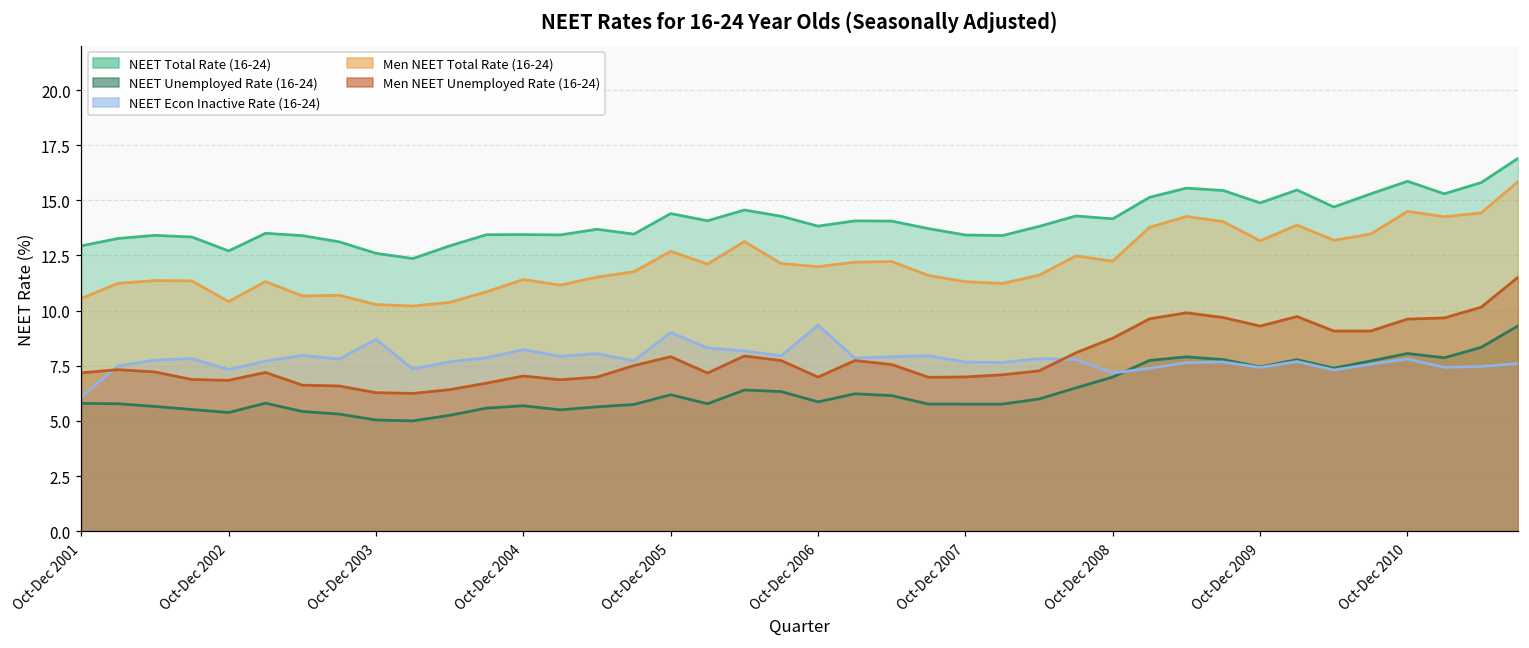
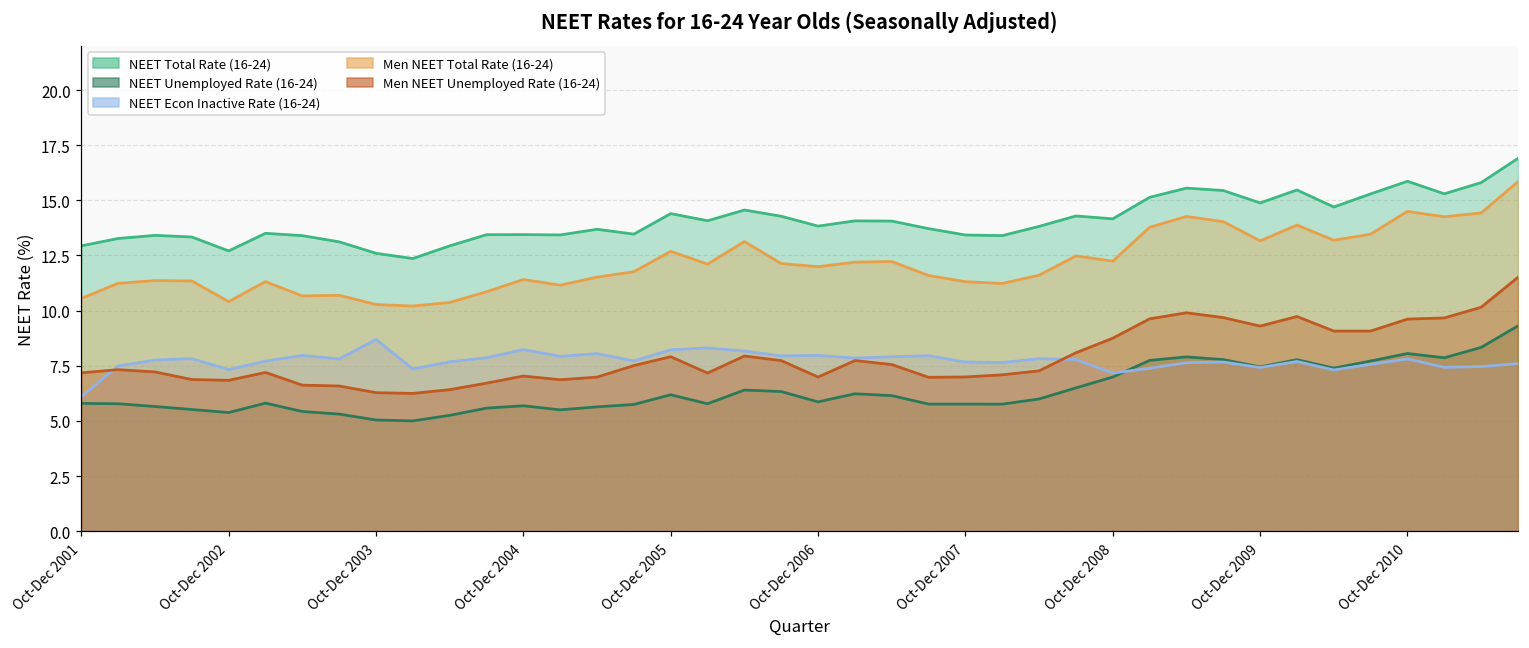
NEET Econ Inactive Rate (16-24), Oct-Dec 2005: 9.0 -> 8.2
NEET Econ Inactive Rate (16-24), Oct-Dec 2006: 9.3 -> 8.0
